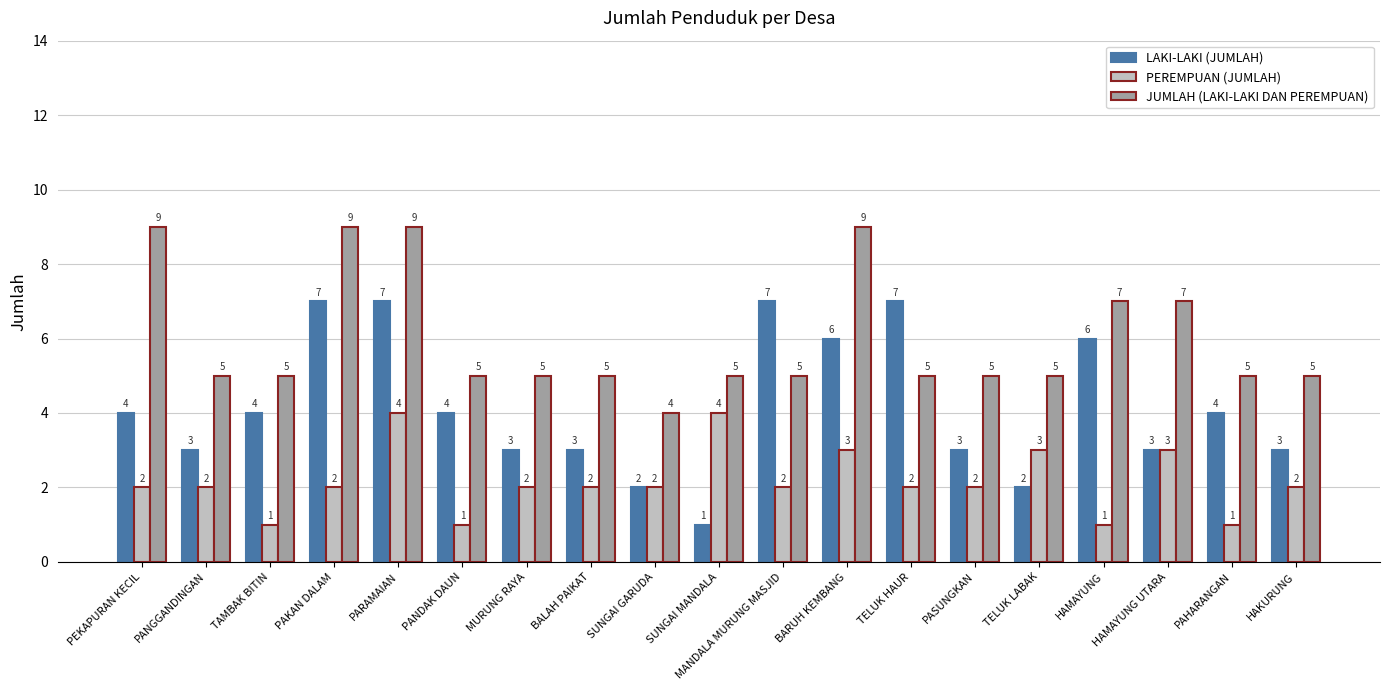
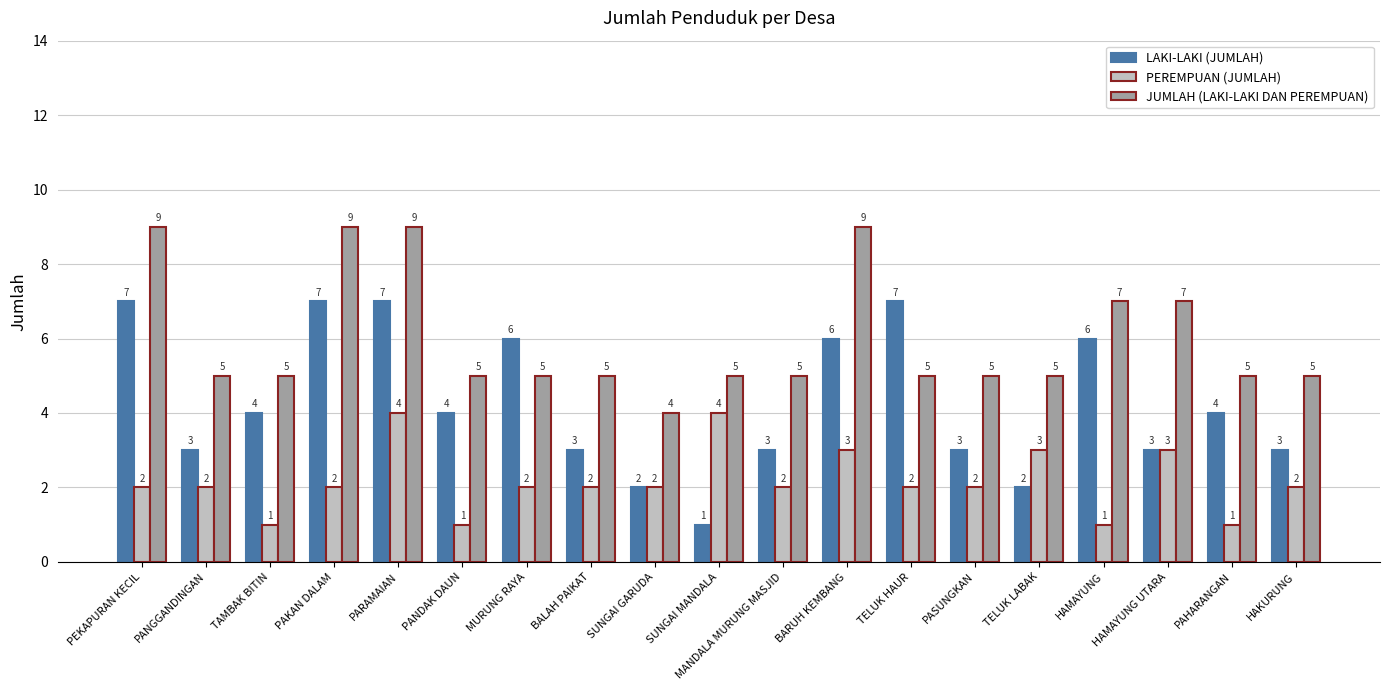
LAKI-LAKI (JUMLAH), PEKAPURAN KECIL: 4 -> 7
LAKI-LAKI (JUMLAH), MURUNG RAYA: 3 -> 6
LAKI-LAKI (JUMLAH), MANDALA MURUNG MASJID: 7 -> 3
